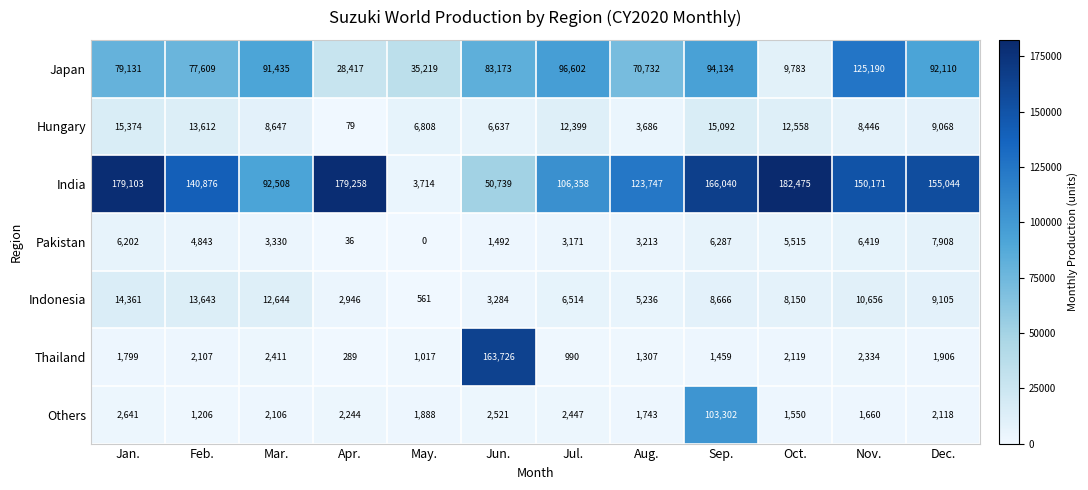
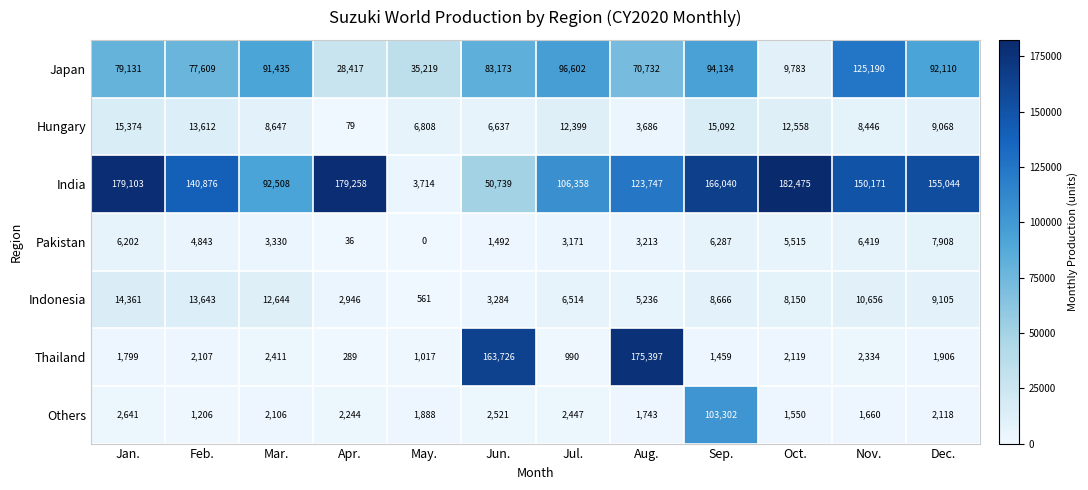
Thailand, Aug.: 1,307 -> 175,397
